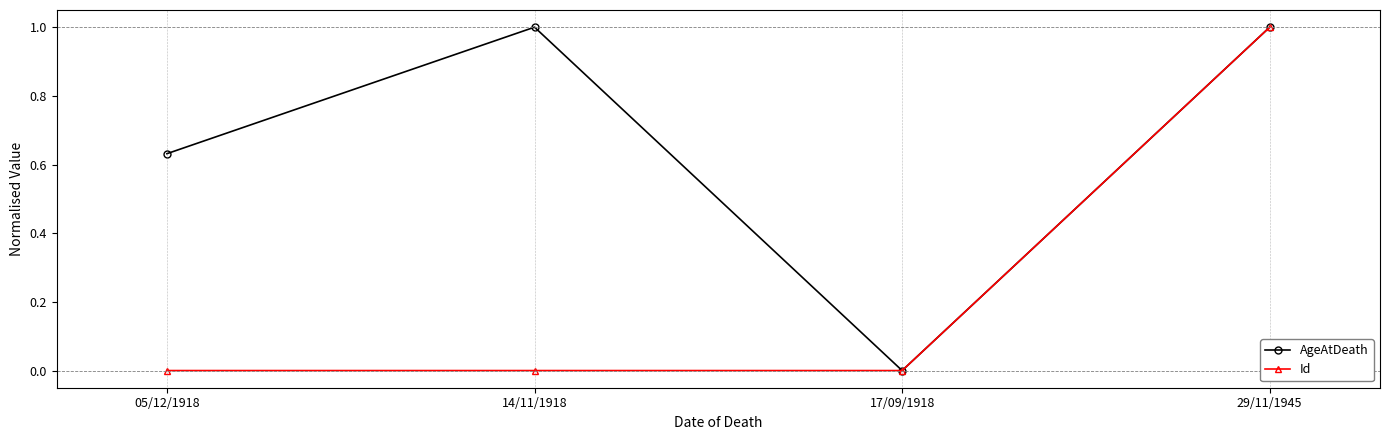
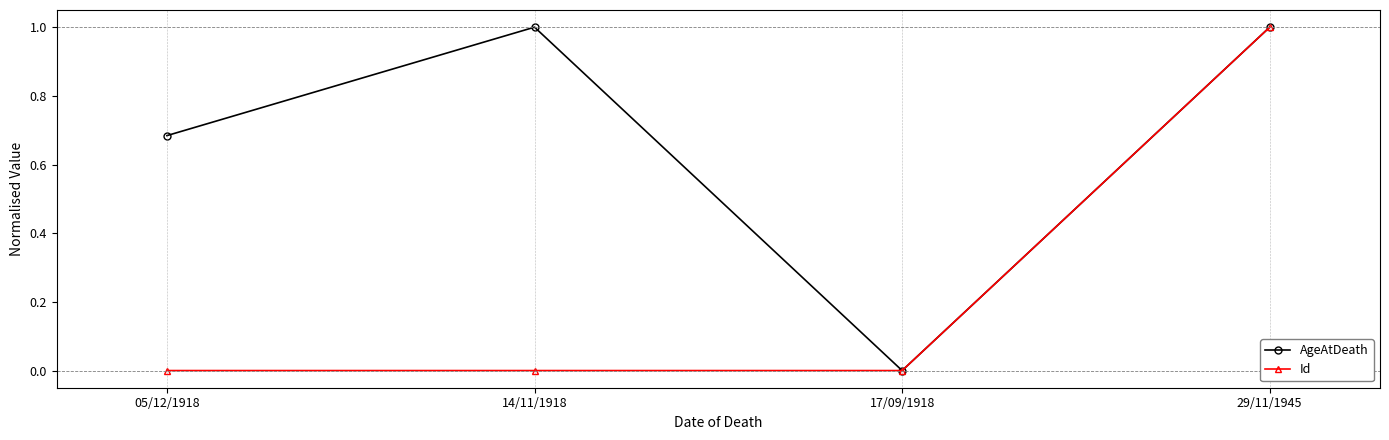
AgeAtDeath, 05/12/1918: 0.63 -> 0.68
